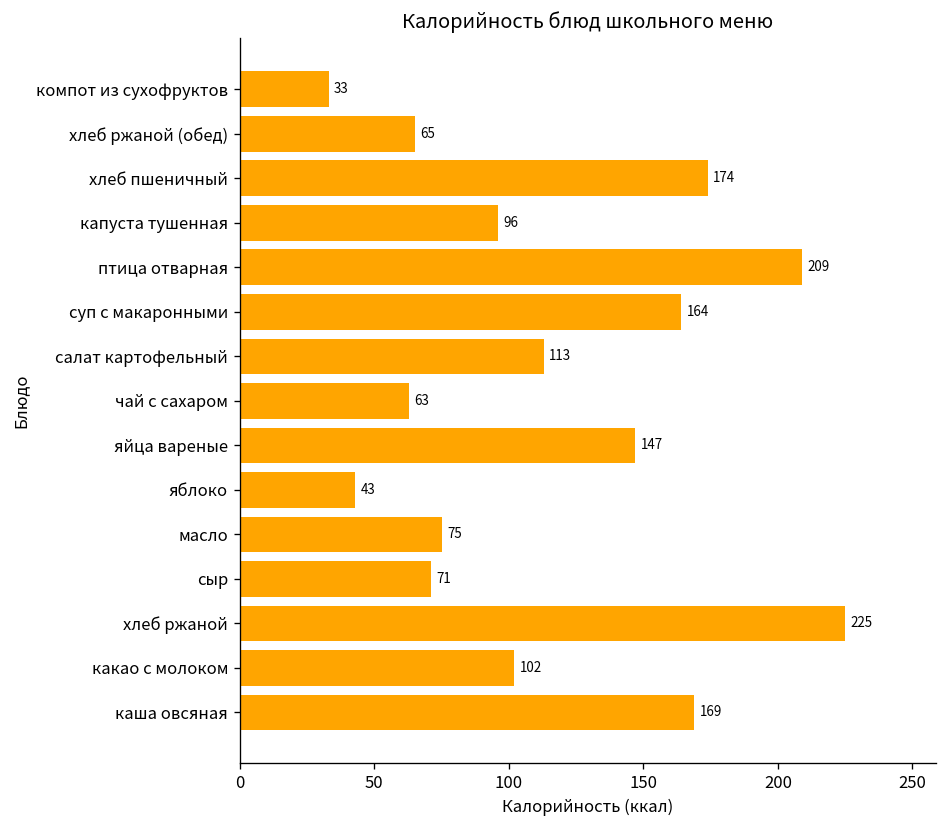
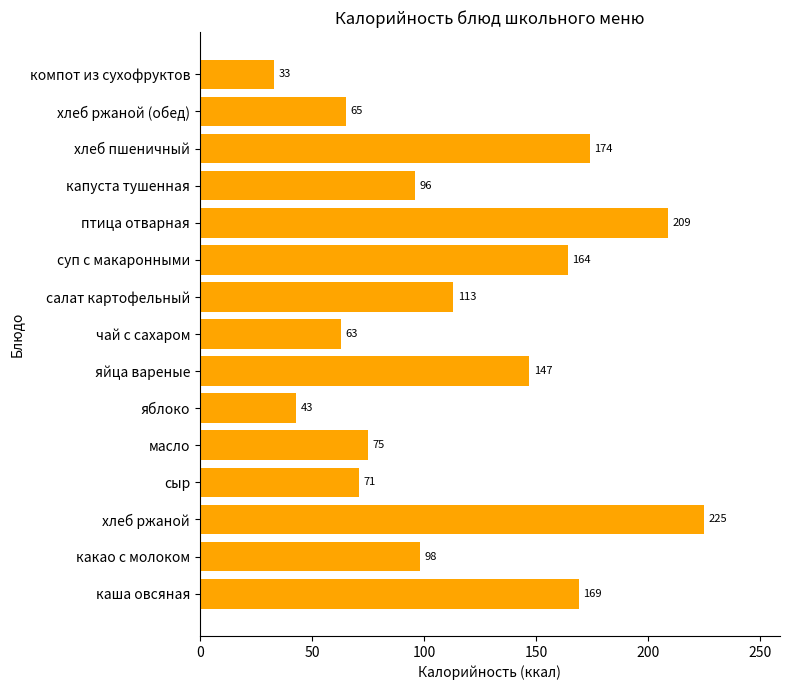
какао с молоком: 102 -> 98
